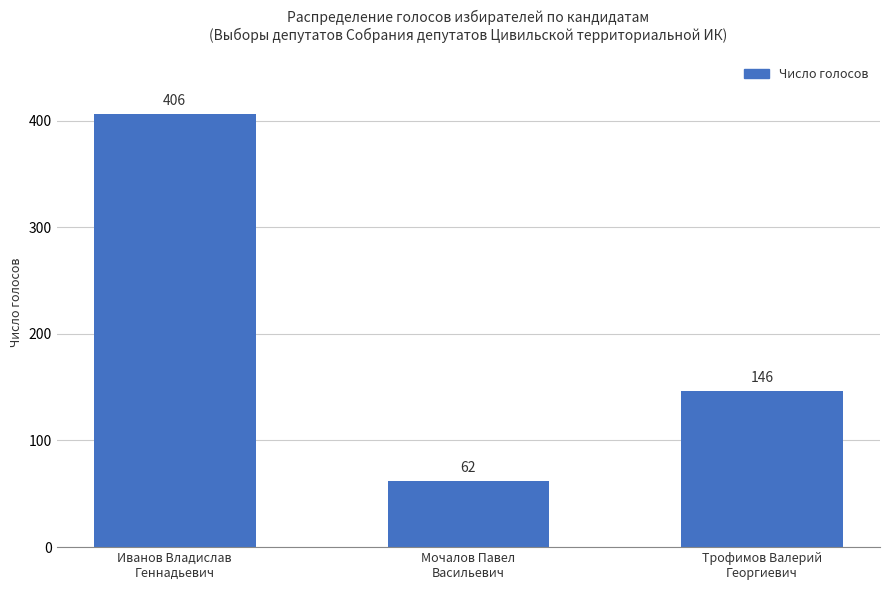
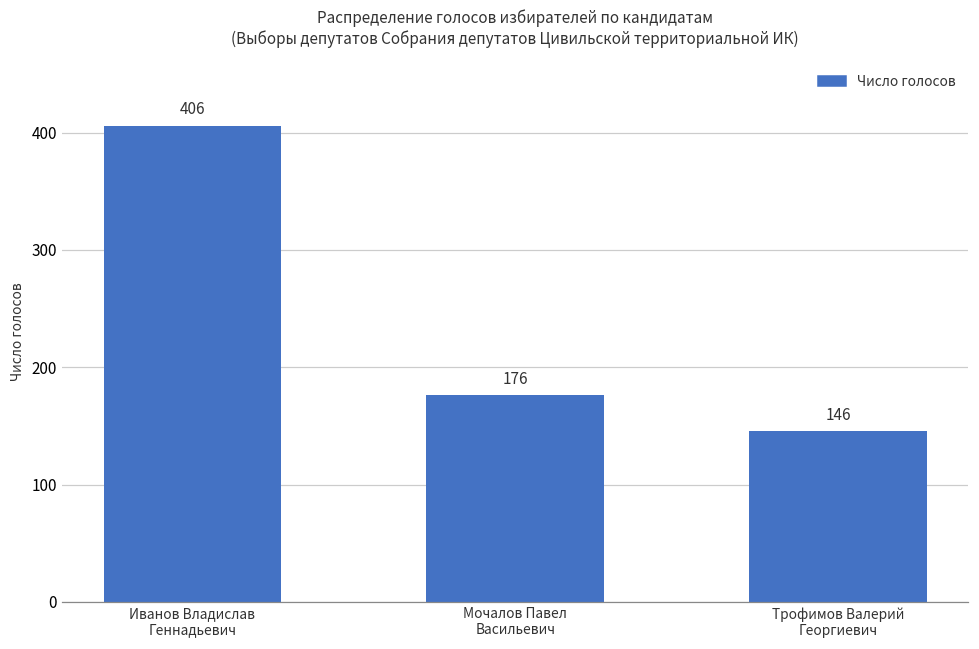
Мочалов Павел Васильевич: 62 -> 176
